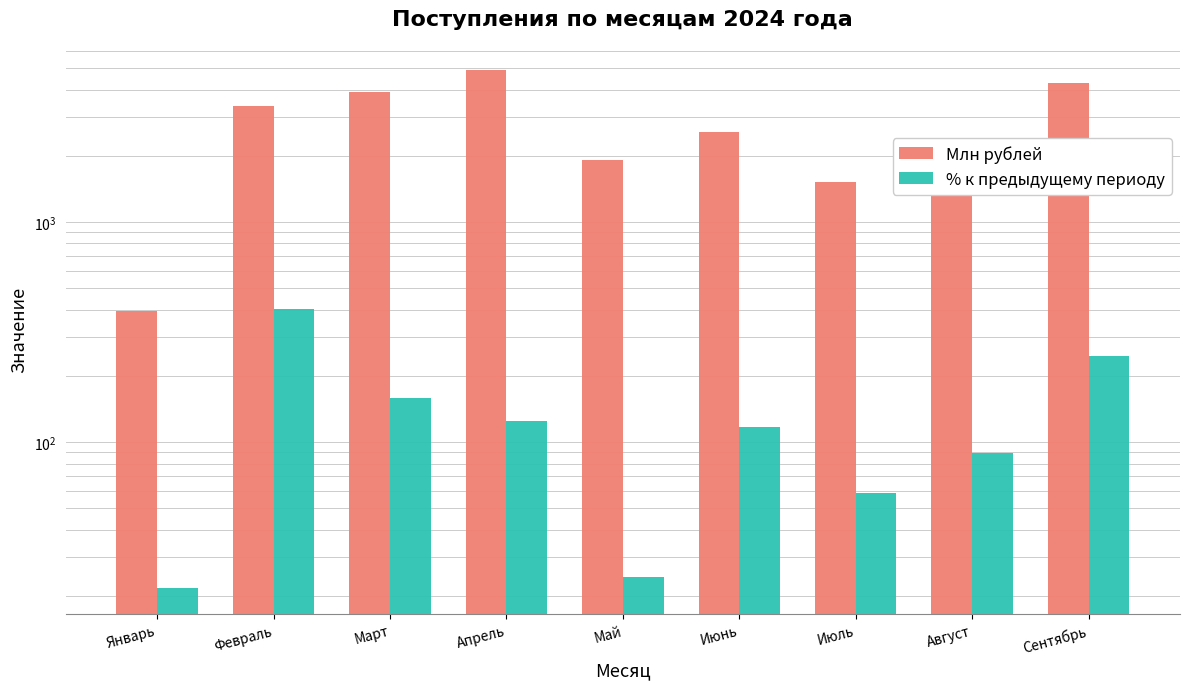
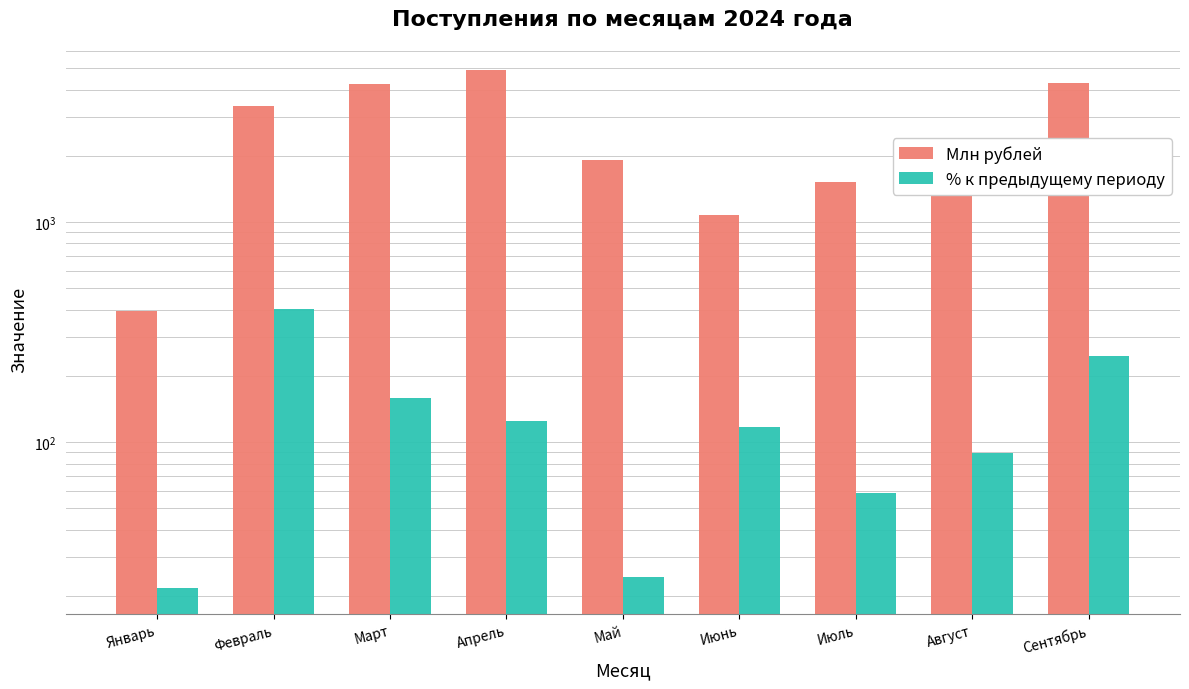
Млн рублей, Март: 3900 -> 4300
Млн рублей, Июнь: 2600 -> 1100
